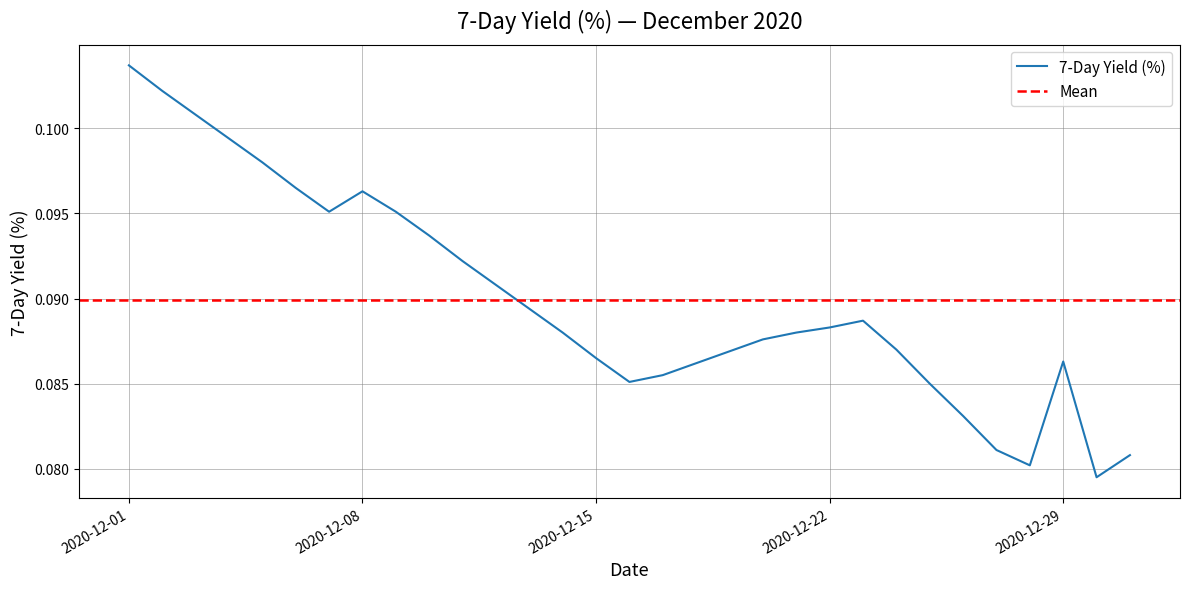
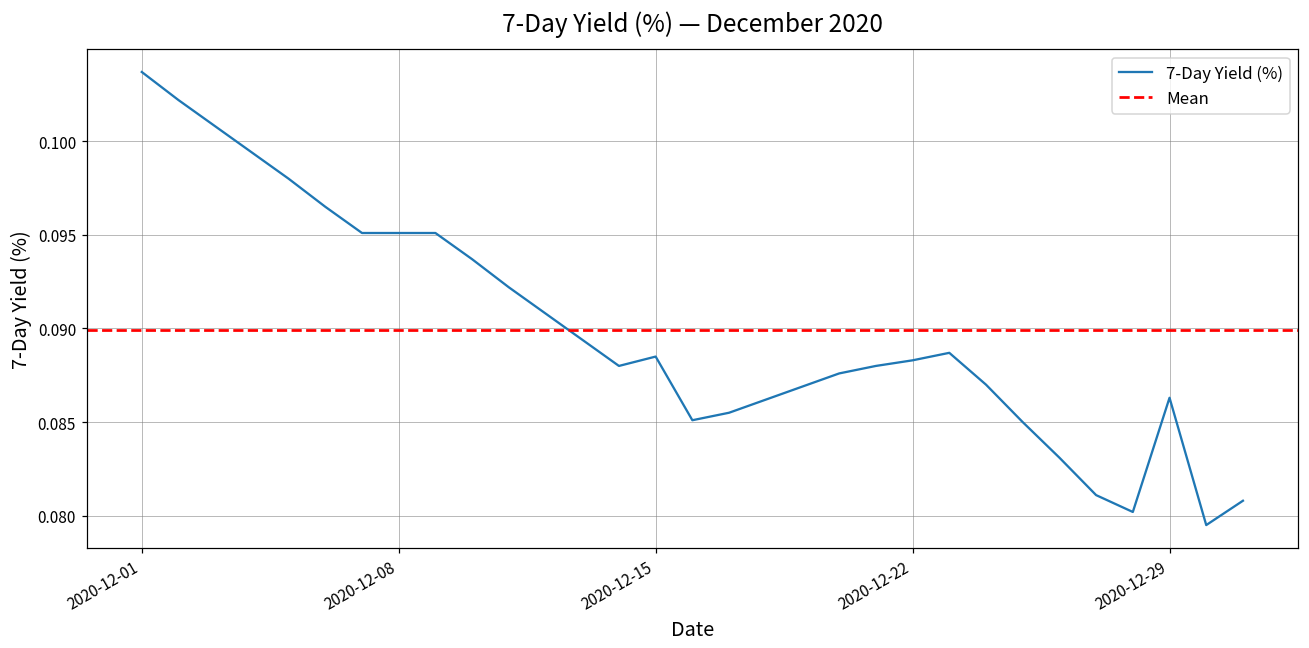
2020-12-08: 0.0963 -> 0.0951
2020-12-15: 0.0865 -> 0.0885
